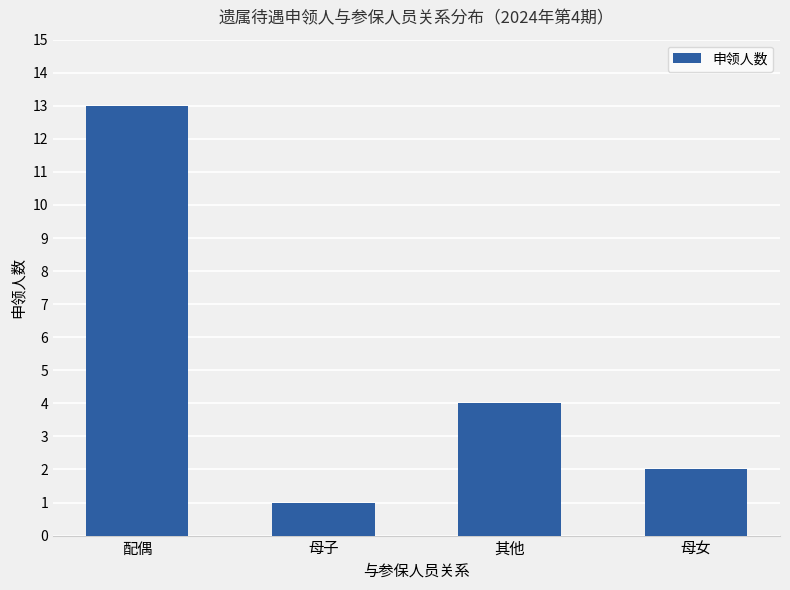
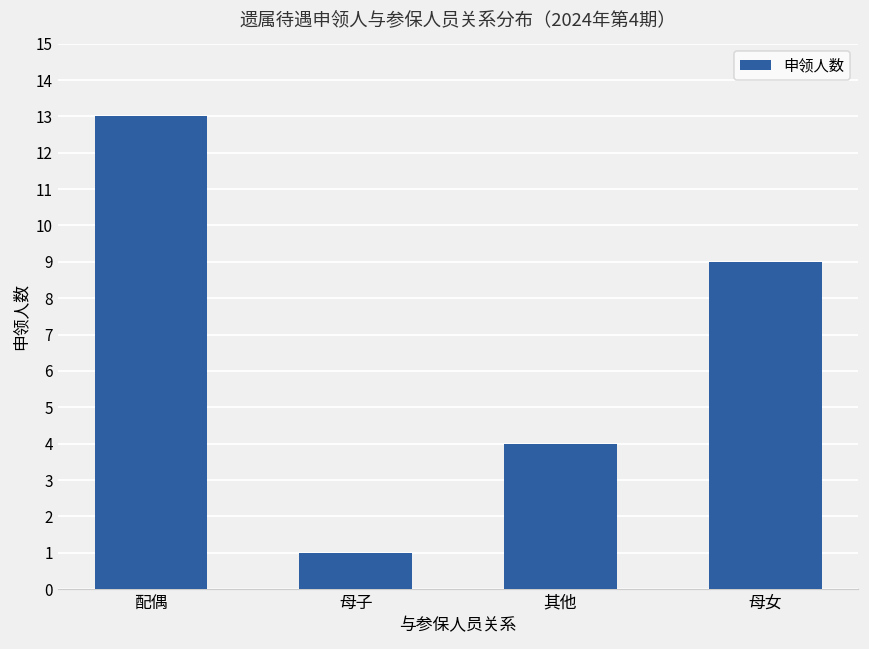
母女: 2 -> 9
